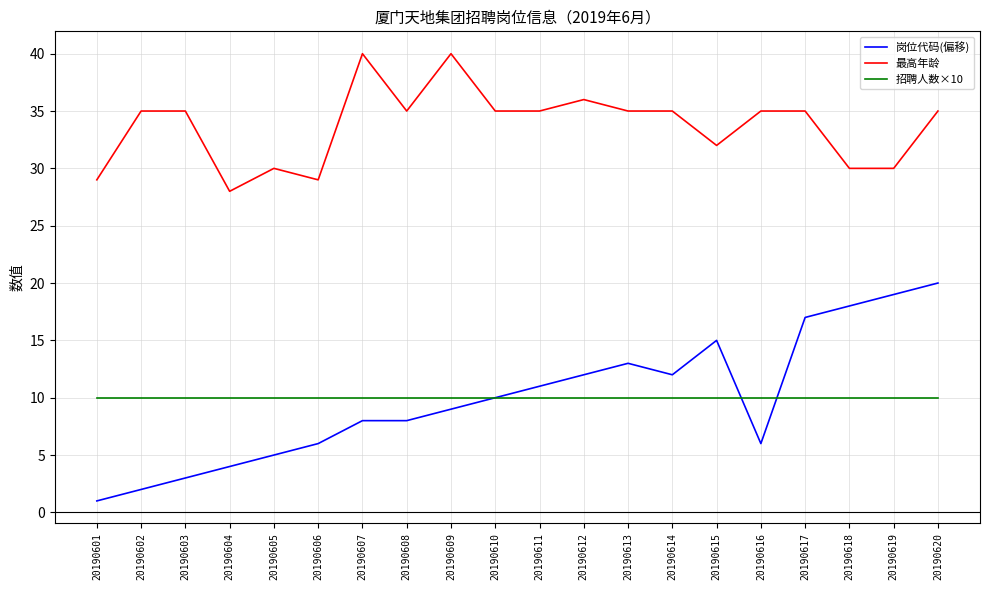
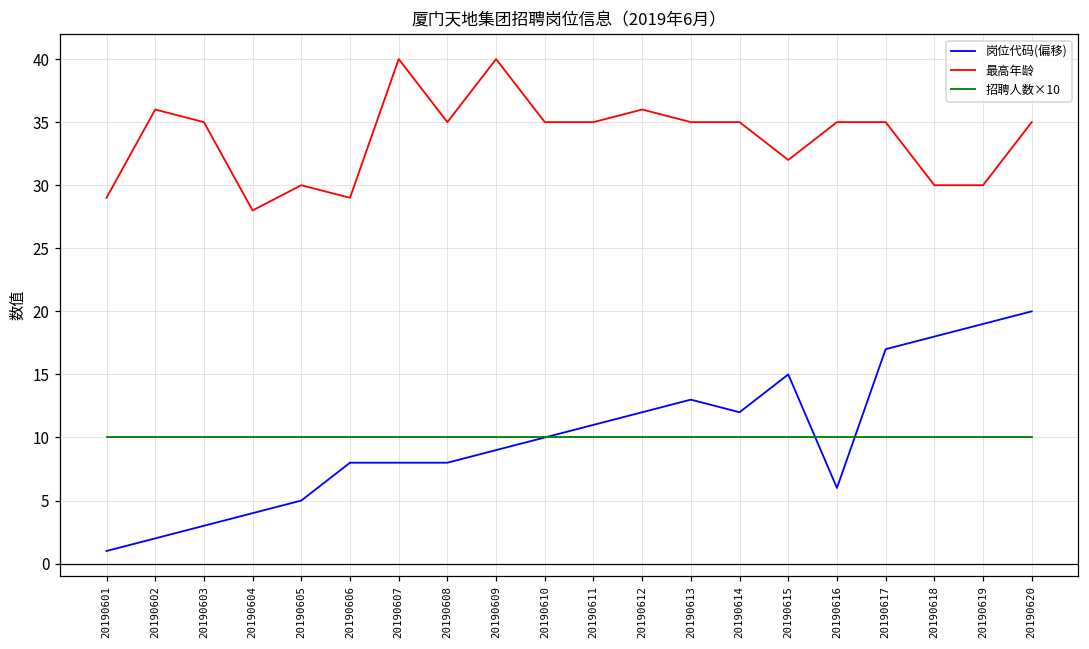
最高年龄, 20190602: 35 -> 36
岗位代码(偏移), 20190606: 6.0 -> 8.0
